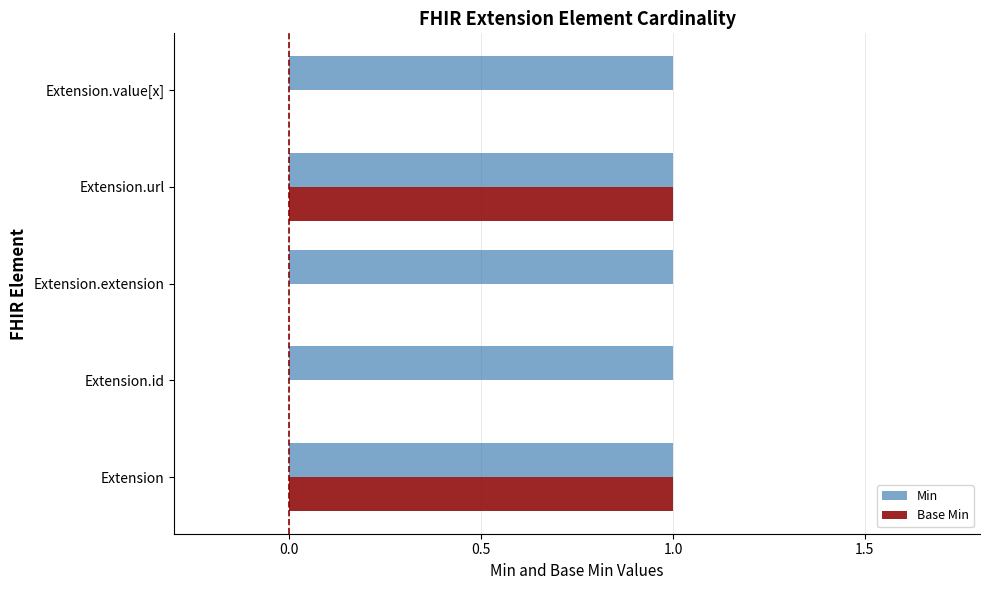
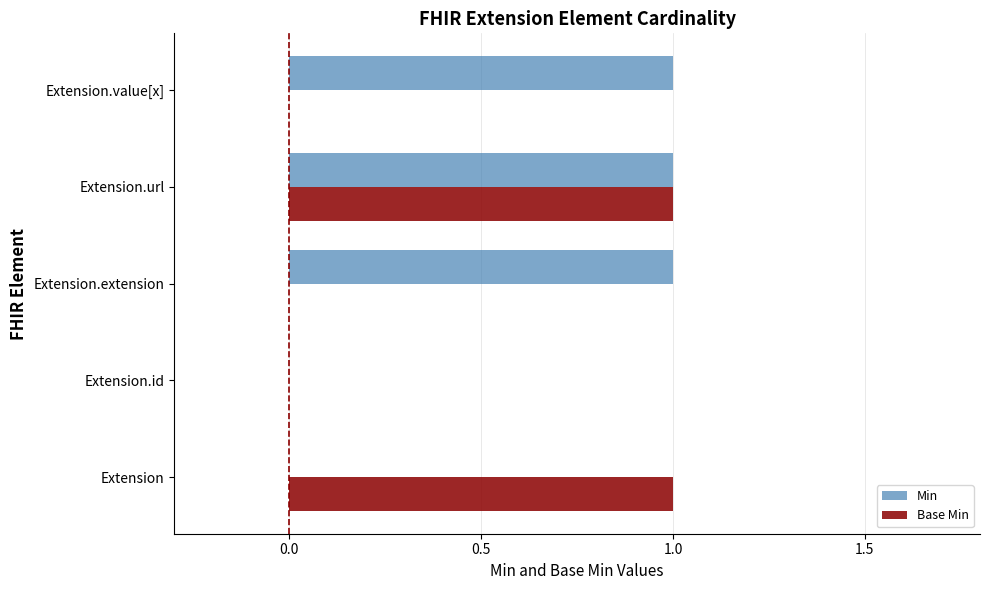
Min, Extension.id: 1 -> 0
Min, Extension: 1 -> 0
